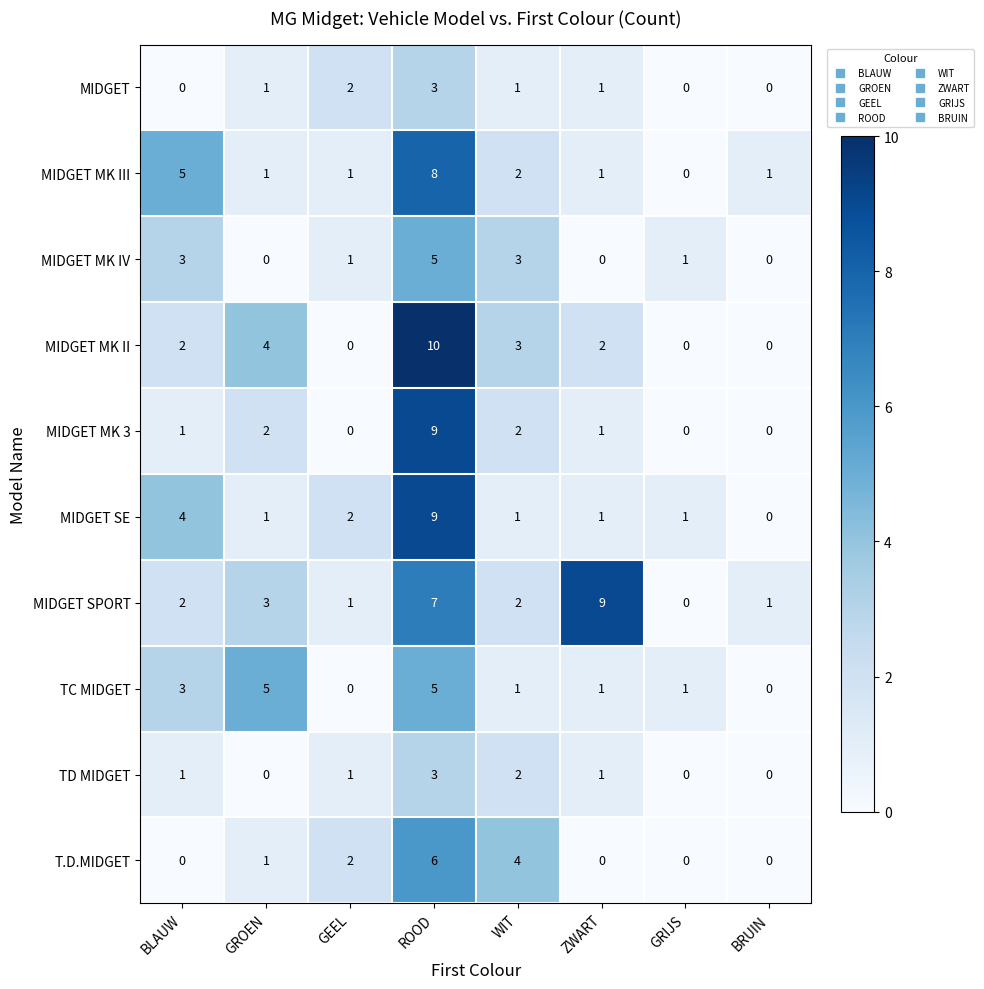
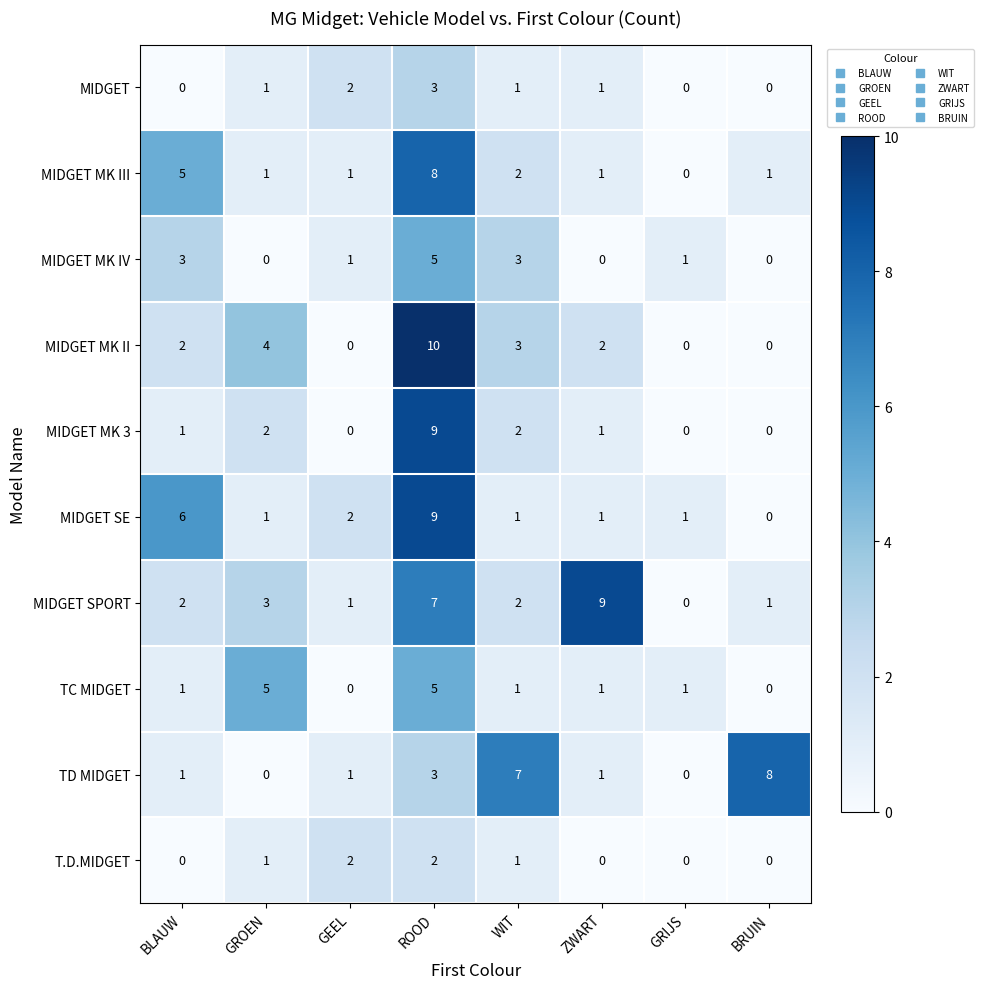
MIDGET SE, BLAUW: 4 -> 6
TC MIDGET, BLAUW: 3 -> 1
TD MIDGET, WIT: 2 -> 7
TD MIDGET, BRUIN: 0 -> 8
T.D.MIDGET, ROOD: 6 -> 2
T.D.MIDGET, WIT: 4 -> 1
